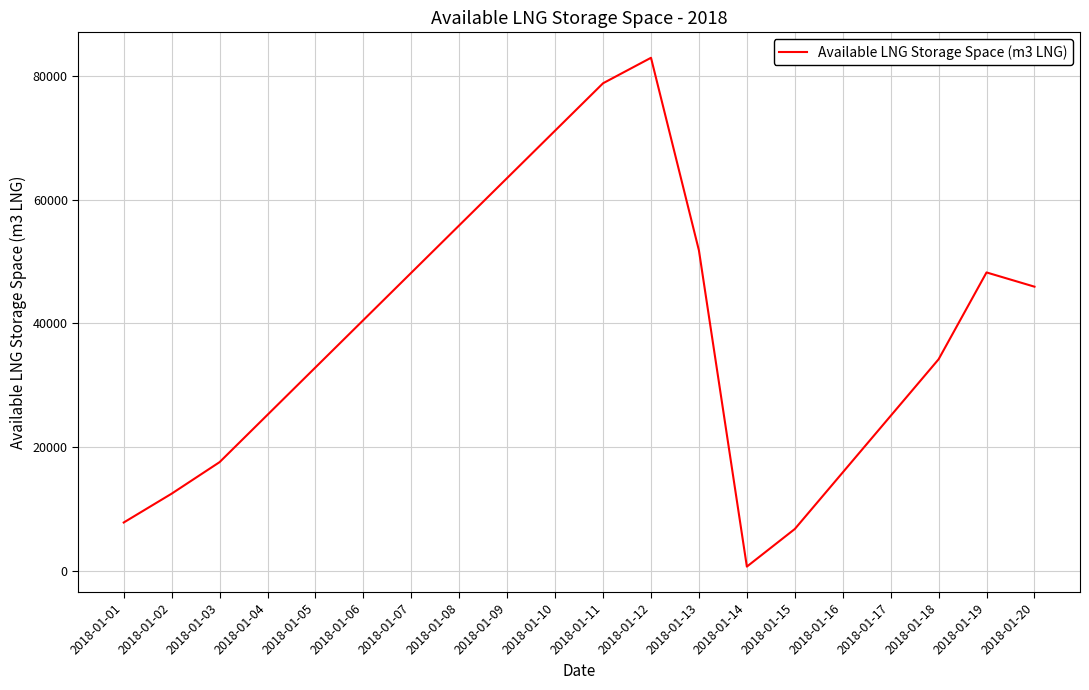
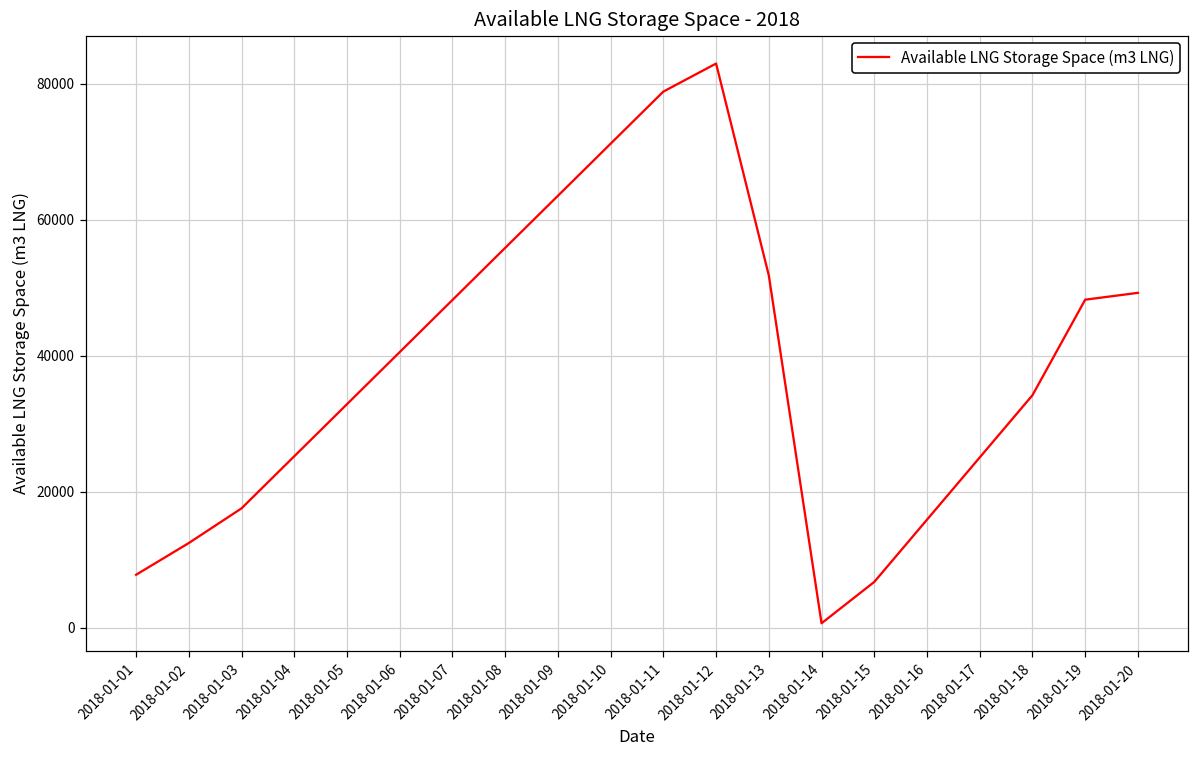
2018-01-20: 46000 -> 49000
